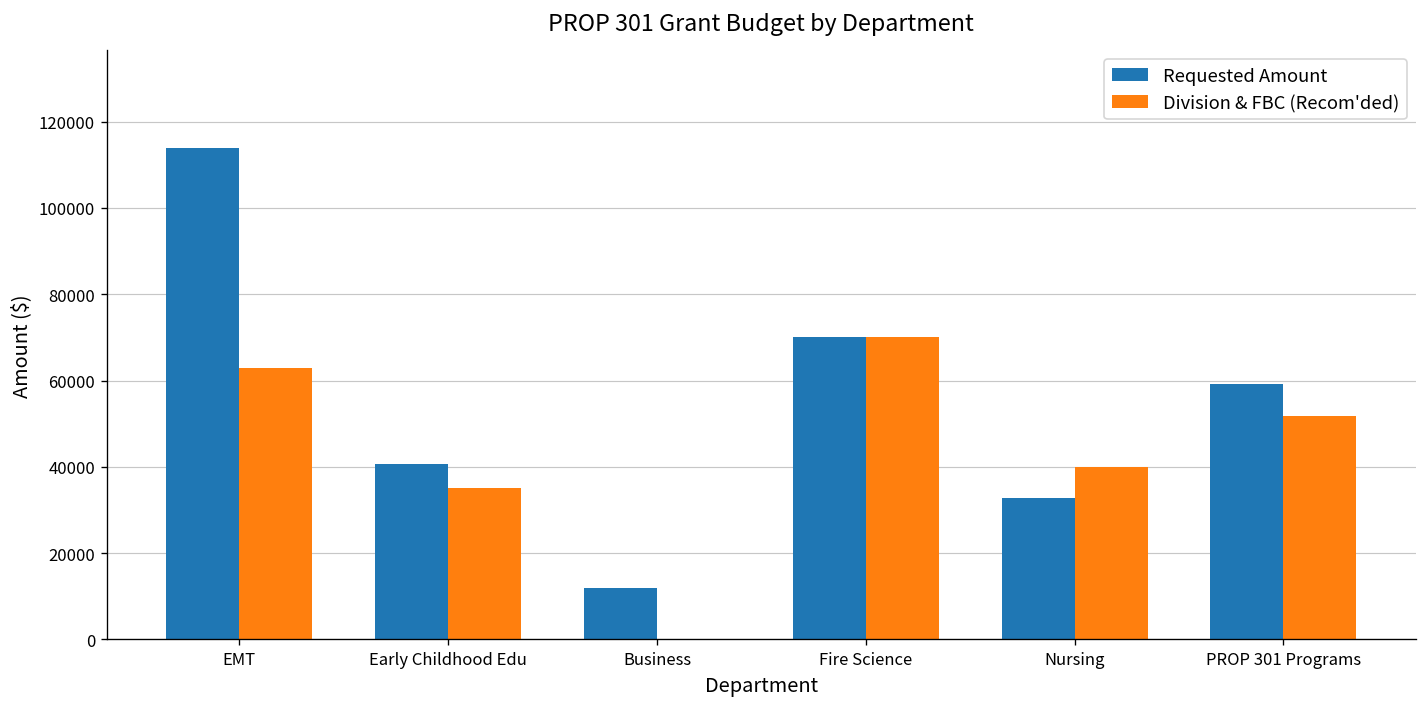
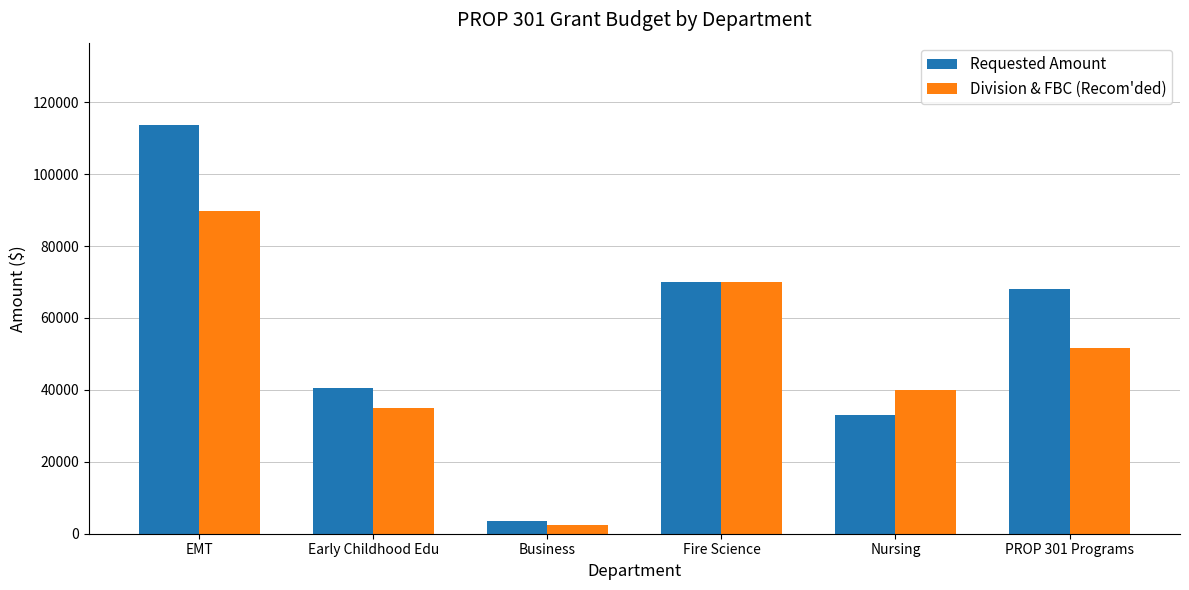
Division & FBC (Recom'ded), EMT: 63000 -> 90000
Requested Amount, Business: 12000 -> 3000
Division & FBC (Recom'ded), Business: 0 -> 3000
Requested Amount, PROP 301 Programs: 59000 -> 68000
